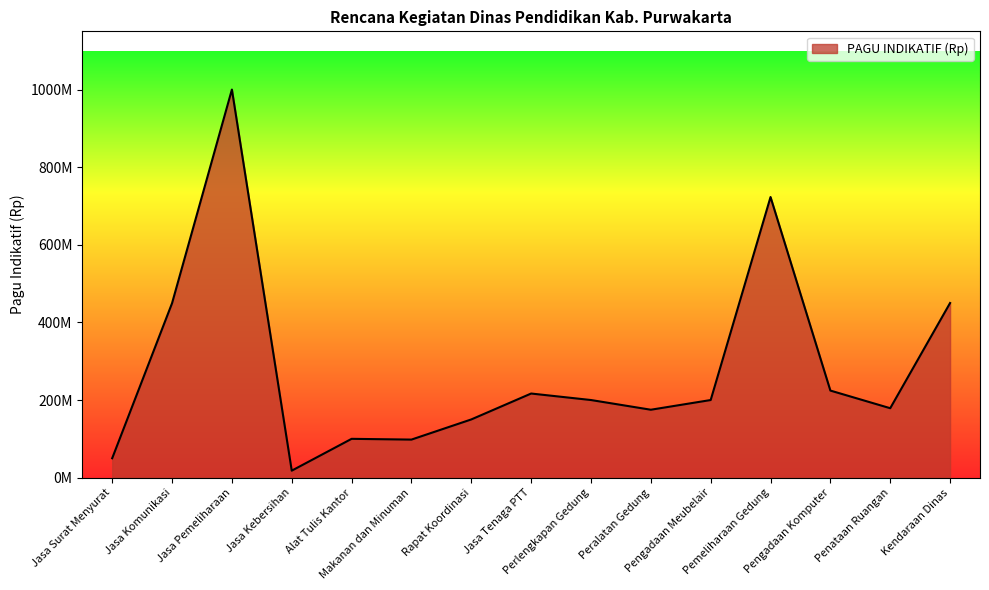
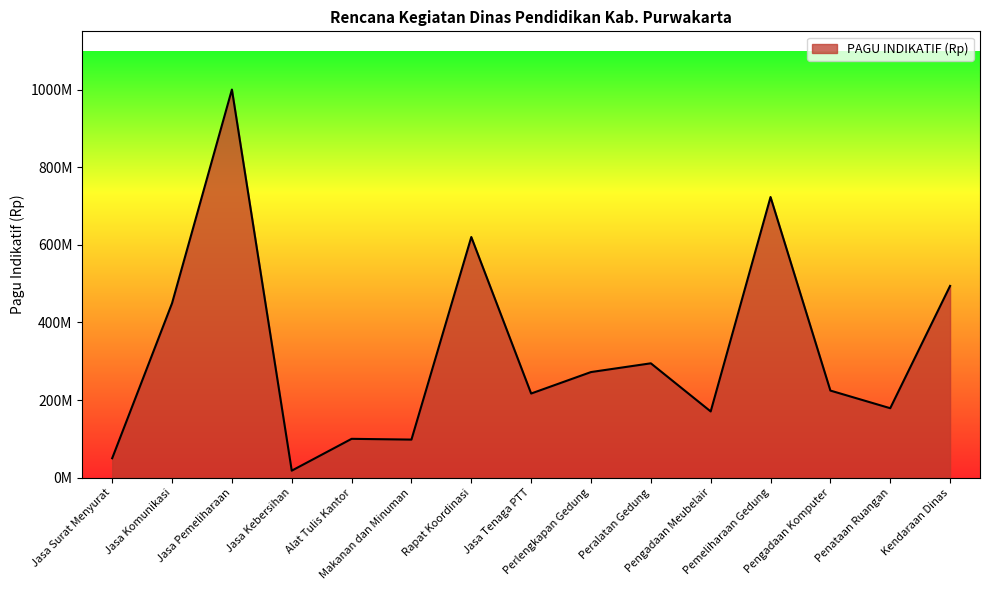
Rapat Koordinasi: 150000000 -> 620000000
Perlengkapan Gedung: 200000000 -> 270000000
Peralatan Gedung: 180000000 -> 290000000
Pengadaan Meubelair: 200000000 -> 170000000
Kendaraan Dinas: 450000000 -> 490000000
